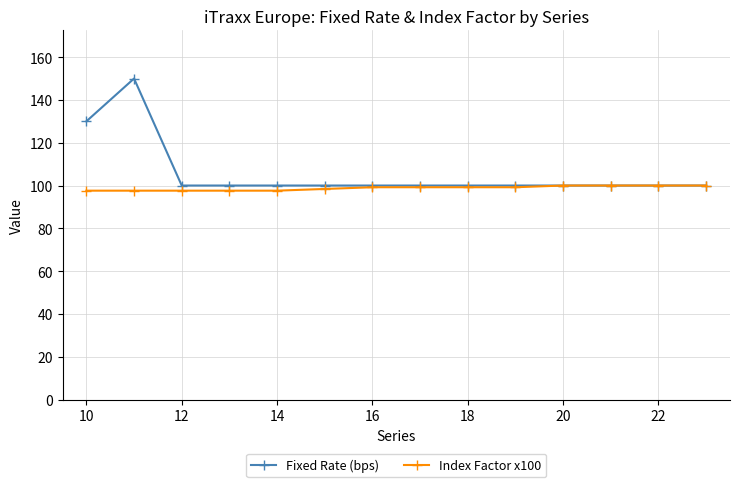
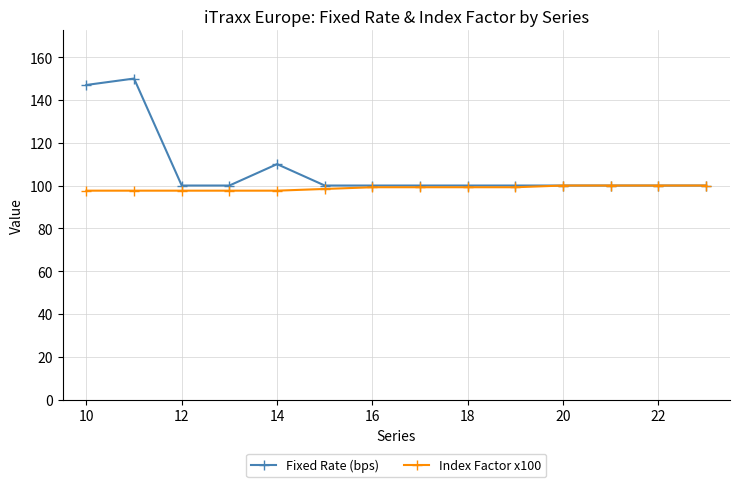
Fixed Rate (bps), 10: 130 -> 147
Fixed Rate (bps), 14: 100 -> 110
